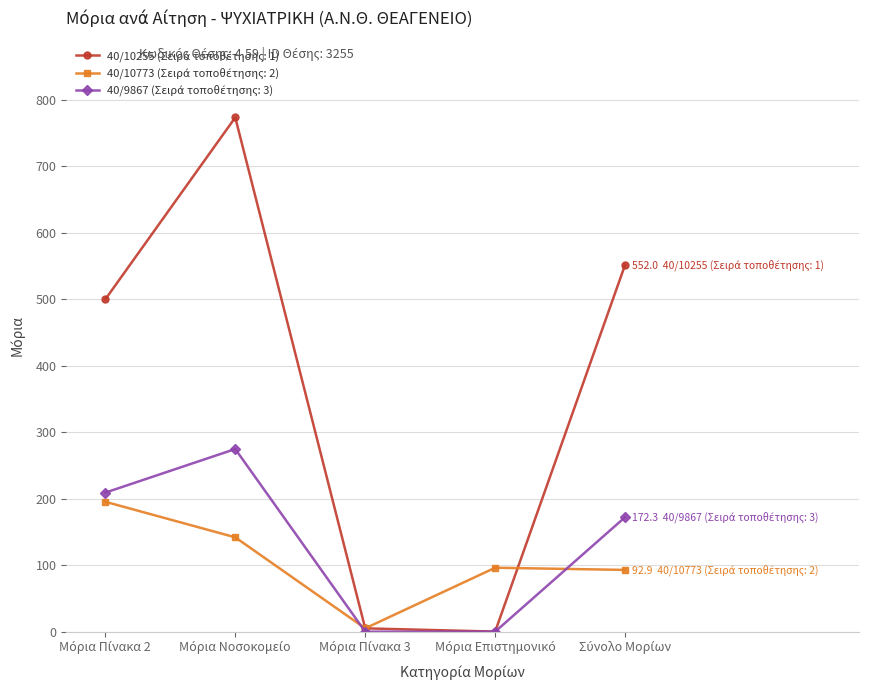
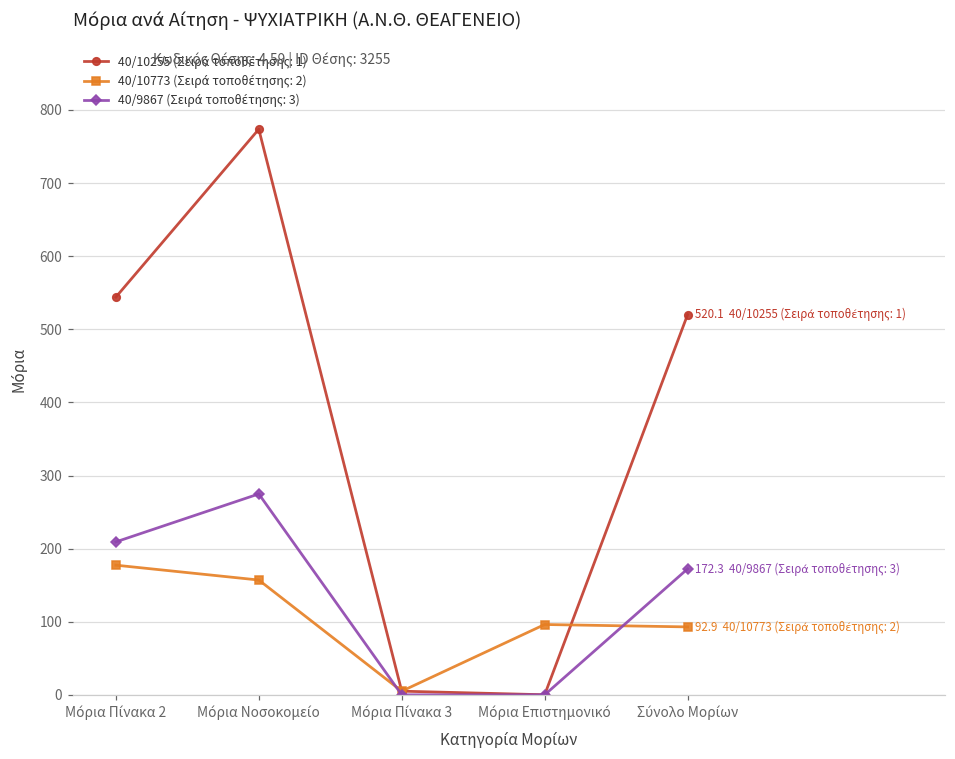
40/10255 (Σειρά τοποθέτησης: 1), Μόρια Πίνακα 2: 500 -> 540
40/10773 (Σειρά τοποθέτησης: 2), Μόρια Πίνακα 2: 200 -> 180
40/10773 (Σειρά τοποθέτησης: 2), Μόρια Νοσοκομείο: 140 -> 160
40/10255 (Σειρά τοποθέτησης: 1), Σύνολο Μορίων: 552.0 -> 520.1
